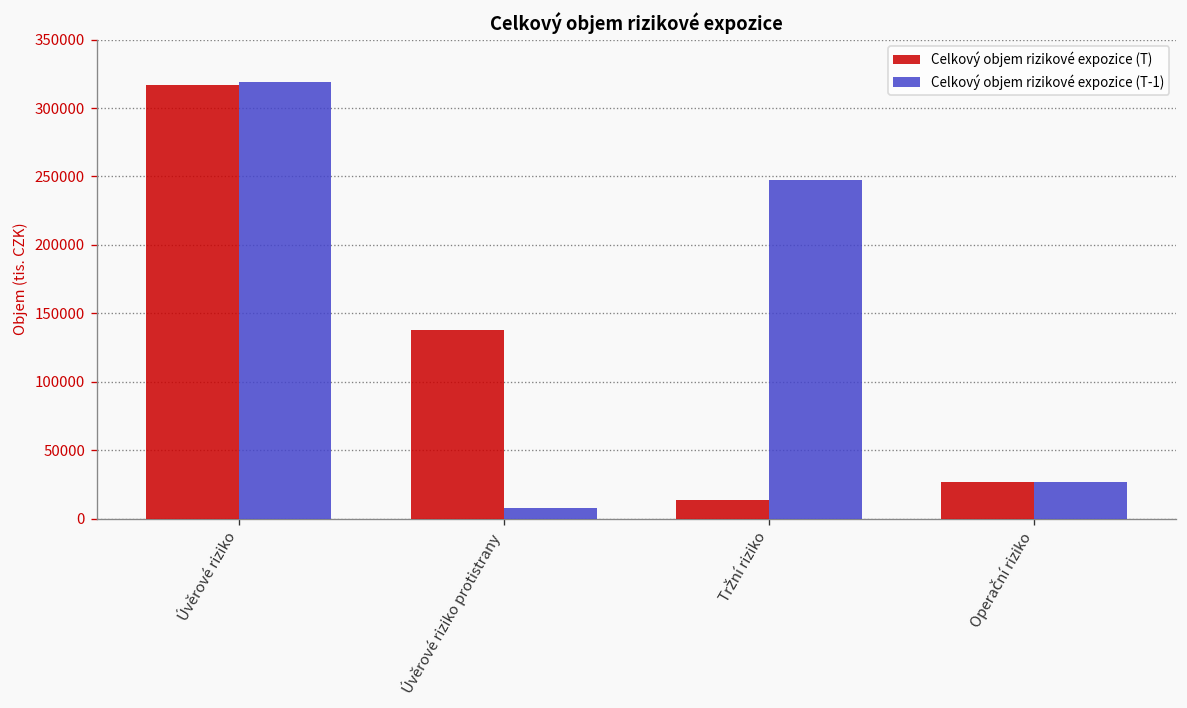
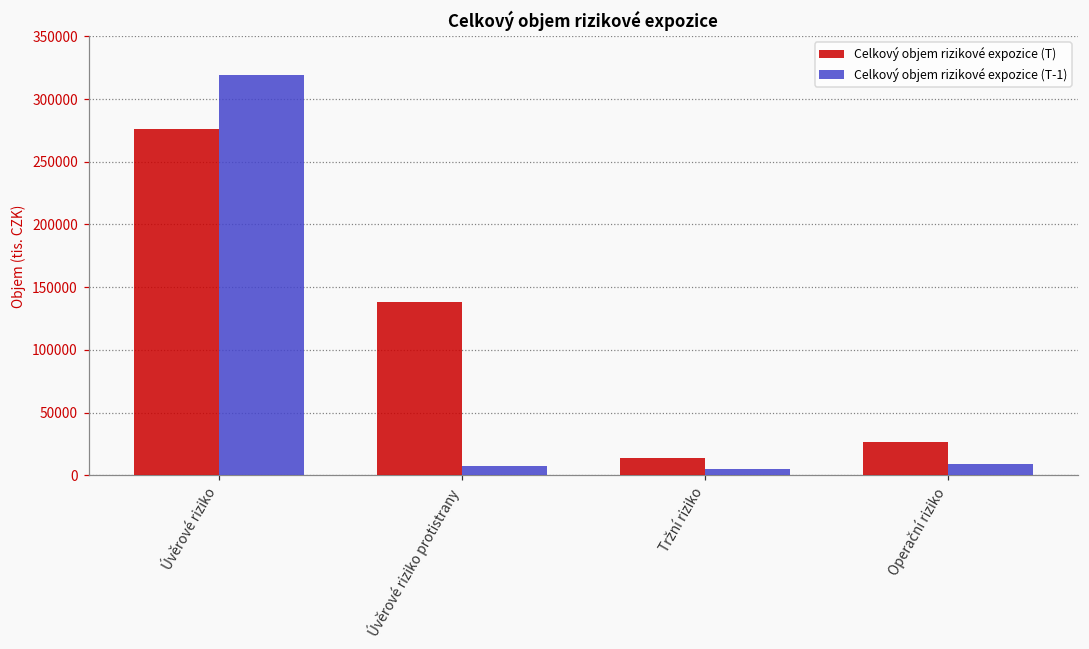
Celkový objem rizikové expozice (T), Úvěrové riziko: 317000 -> 276000
Celkový objem rizikové expozice (T-1), Tržní riziko: 248000 -> 5000
Celkový objem rizikové expozice (T-1), Operační riziko: 27000 -> 9000
